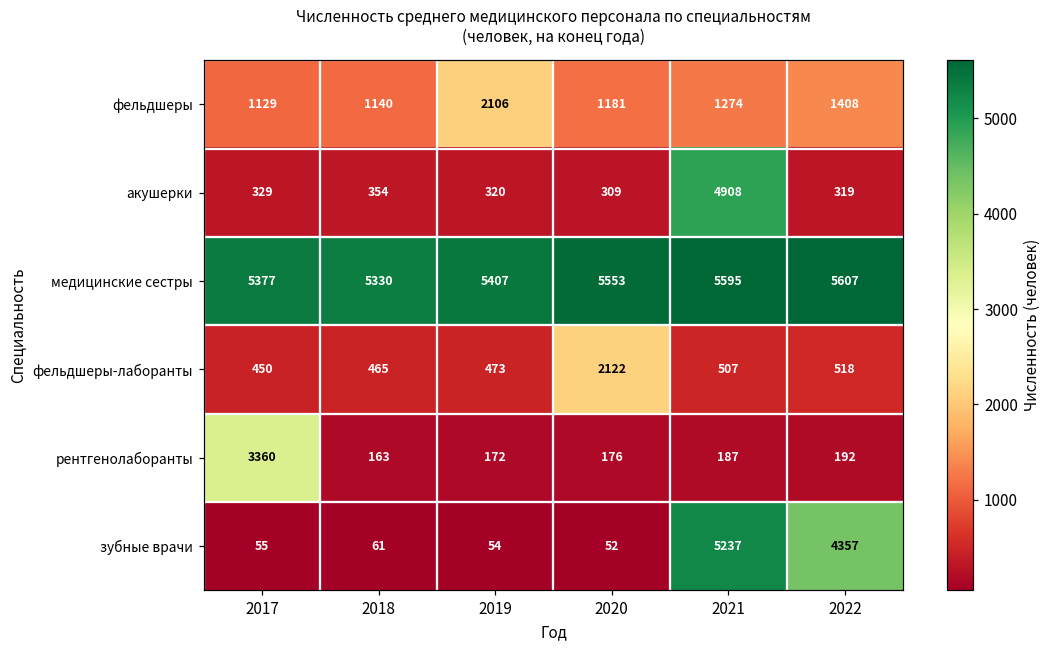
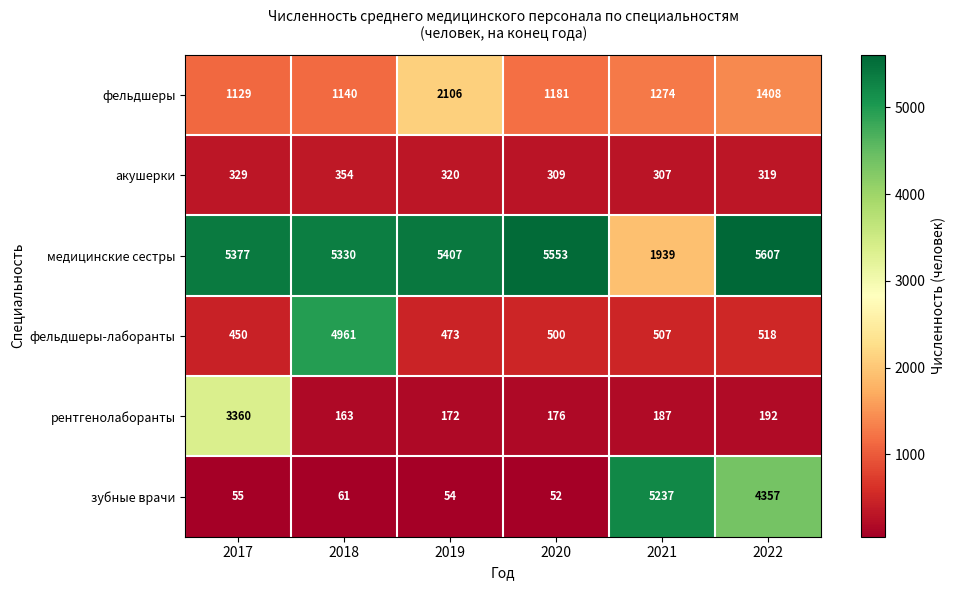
акушерки, 2021: 4908 -> 307
медицинские сестры, 2021: 5595 -> 1939
фельдшеры-лаборанты, 2018: 465 -> 4961
фельдшеры-лаборанты, 2020: 2122 -> 500
